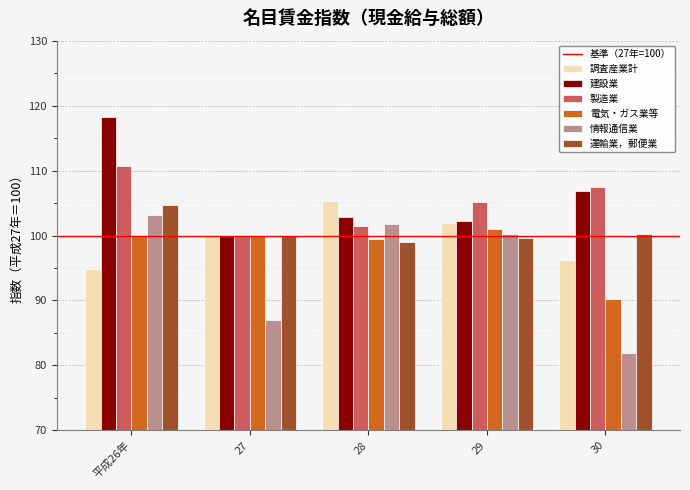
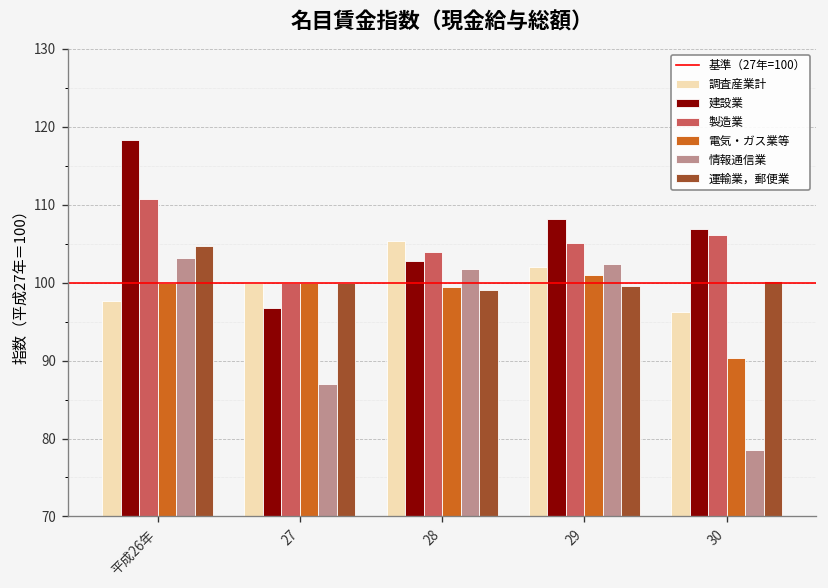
調査産業計, 平成26年: 95 -> 98
建設業, 27: 100 -> 97
製造業, 28: 101 -> 104
建設業, 29: 102 -> 108
情報通信業, 29: 100 -> 102
製造業, 30: 107 -> 106
情報通信業, 30: 82 -> 79
